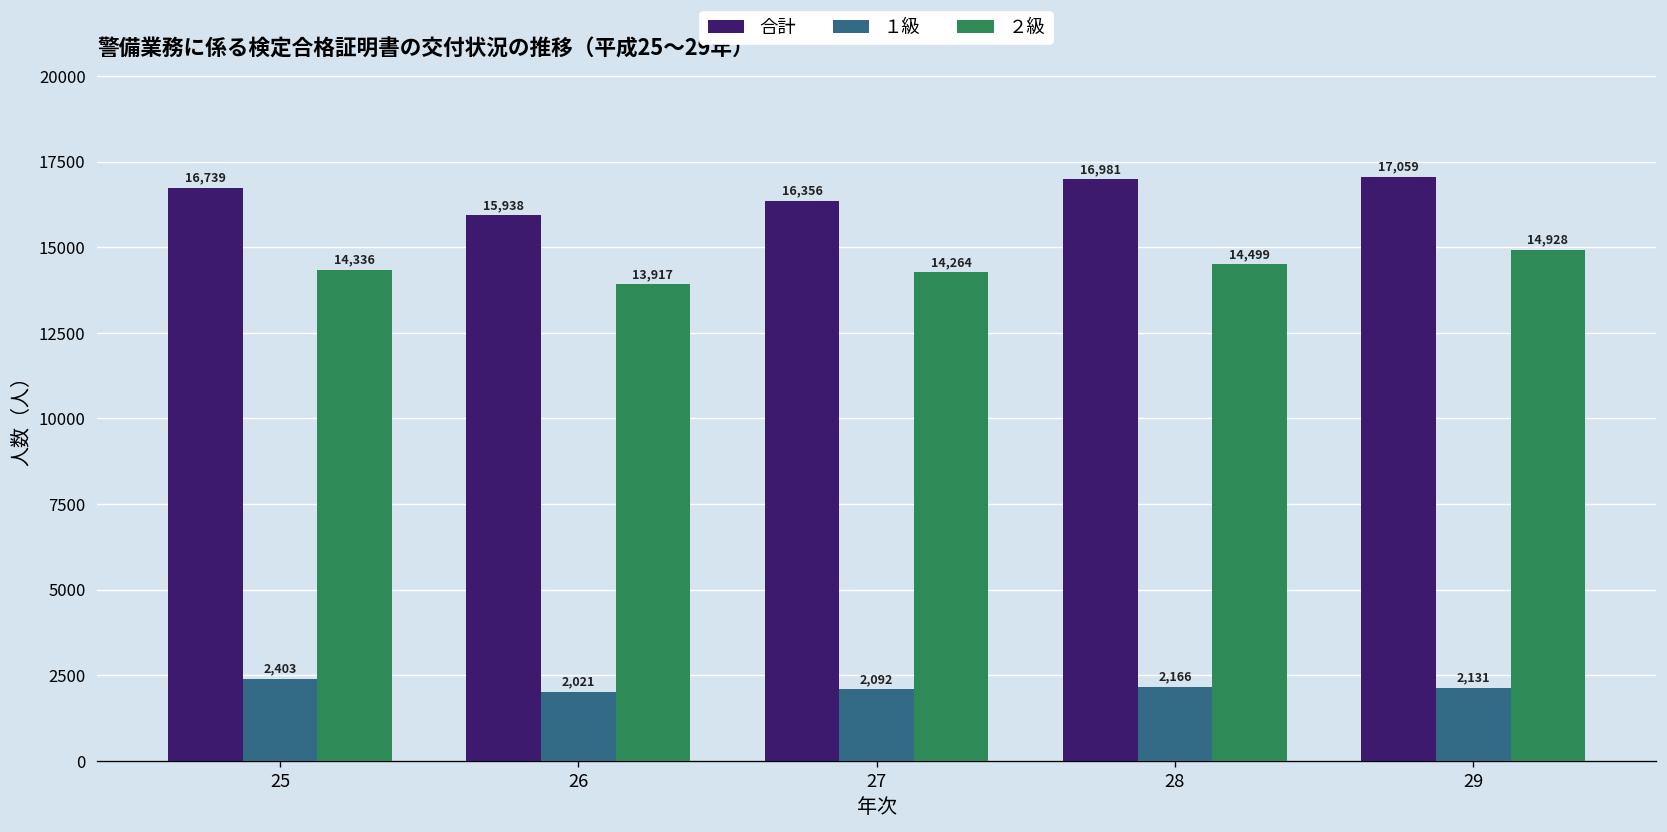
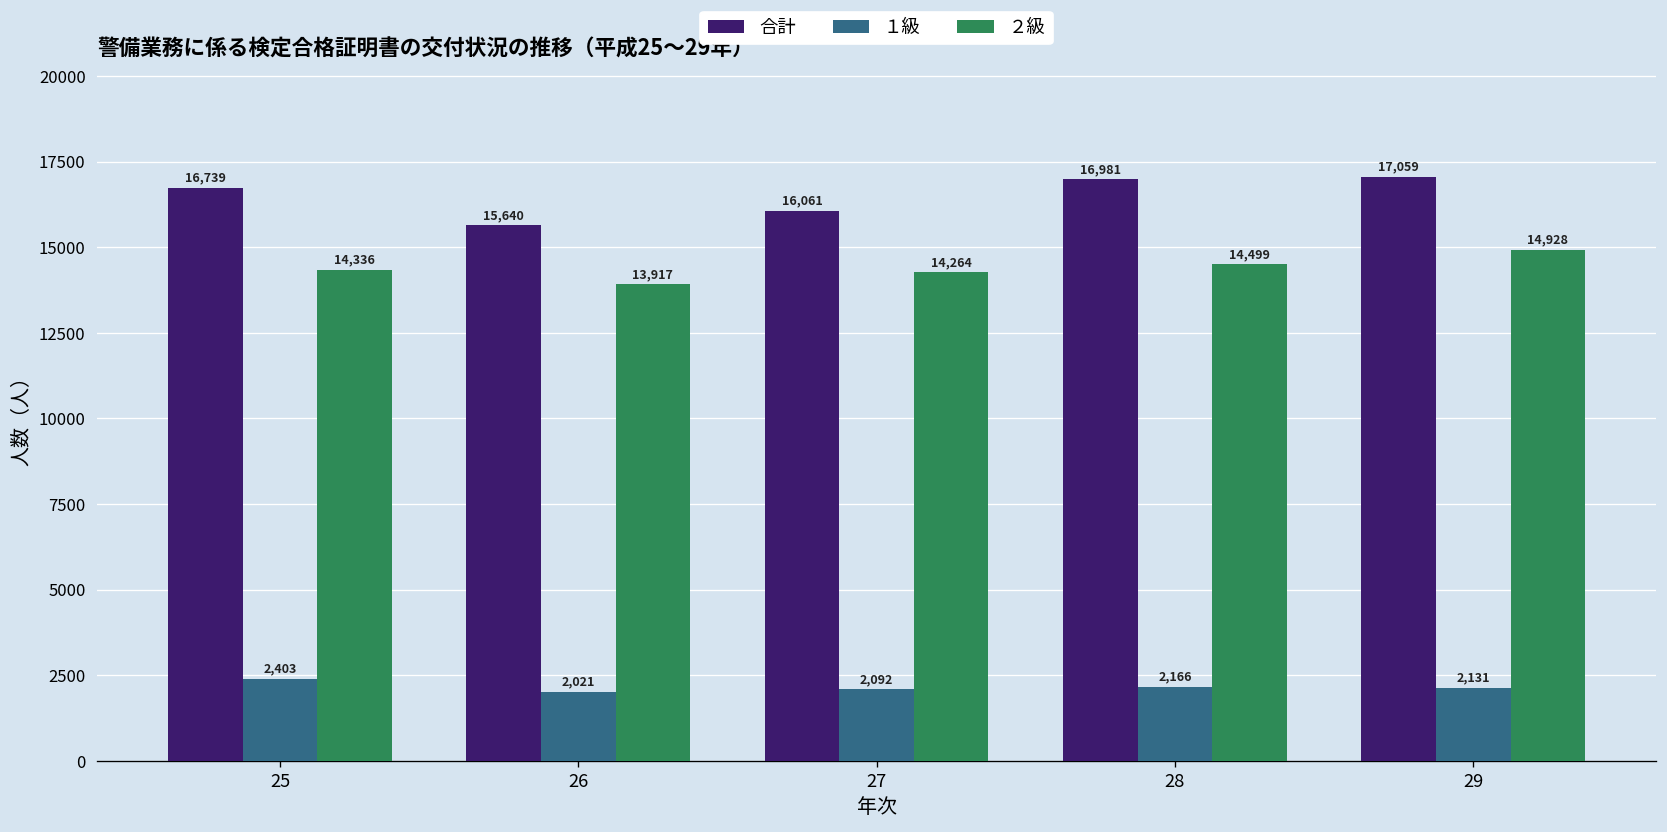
合計, 26: 15,938 -> 15,640
合計, 27: 16,356 -> 16,061
